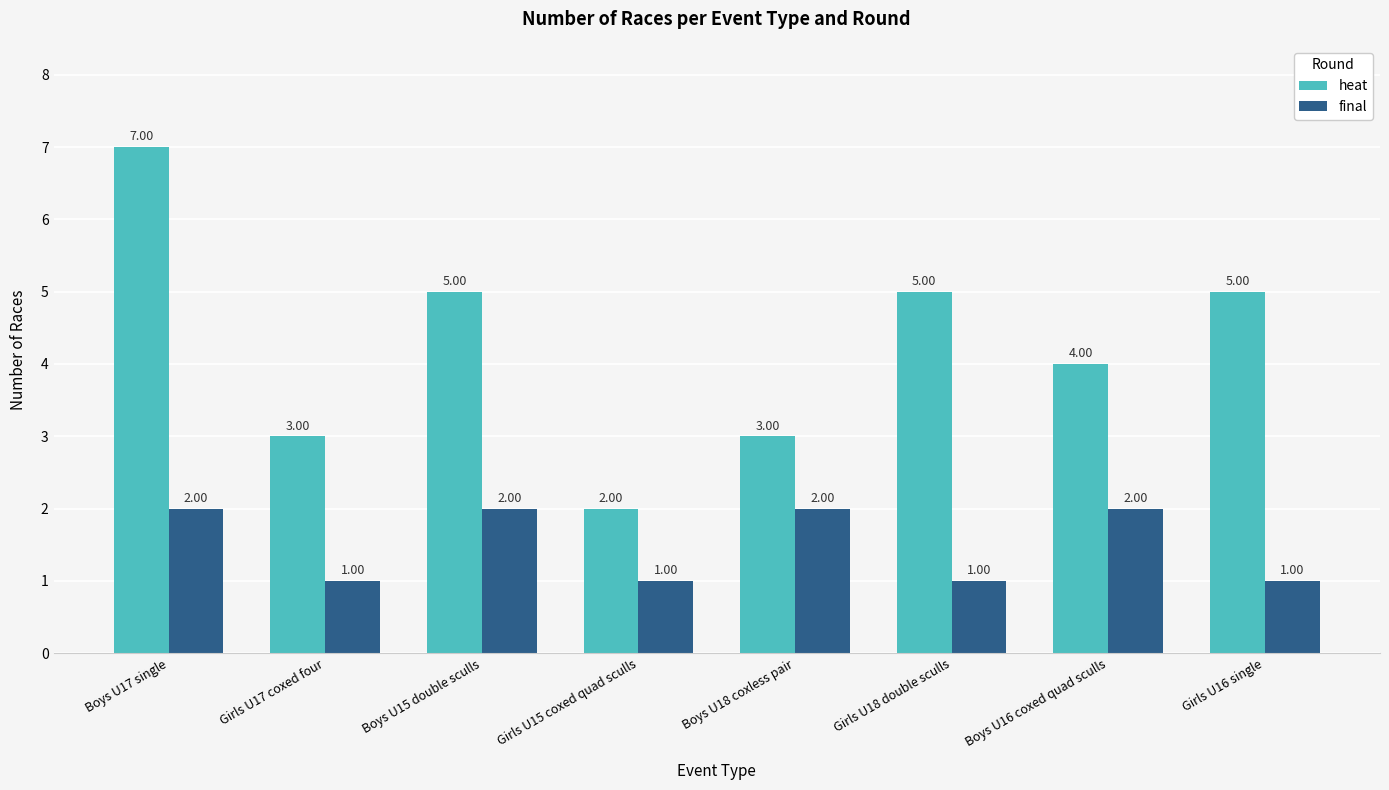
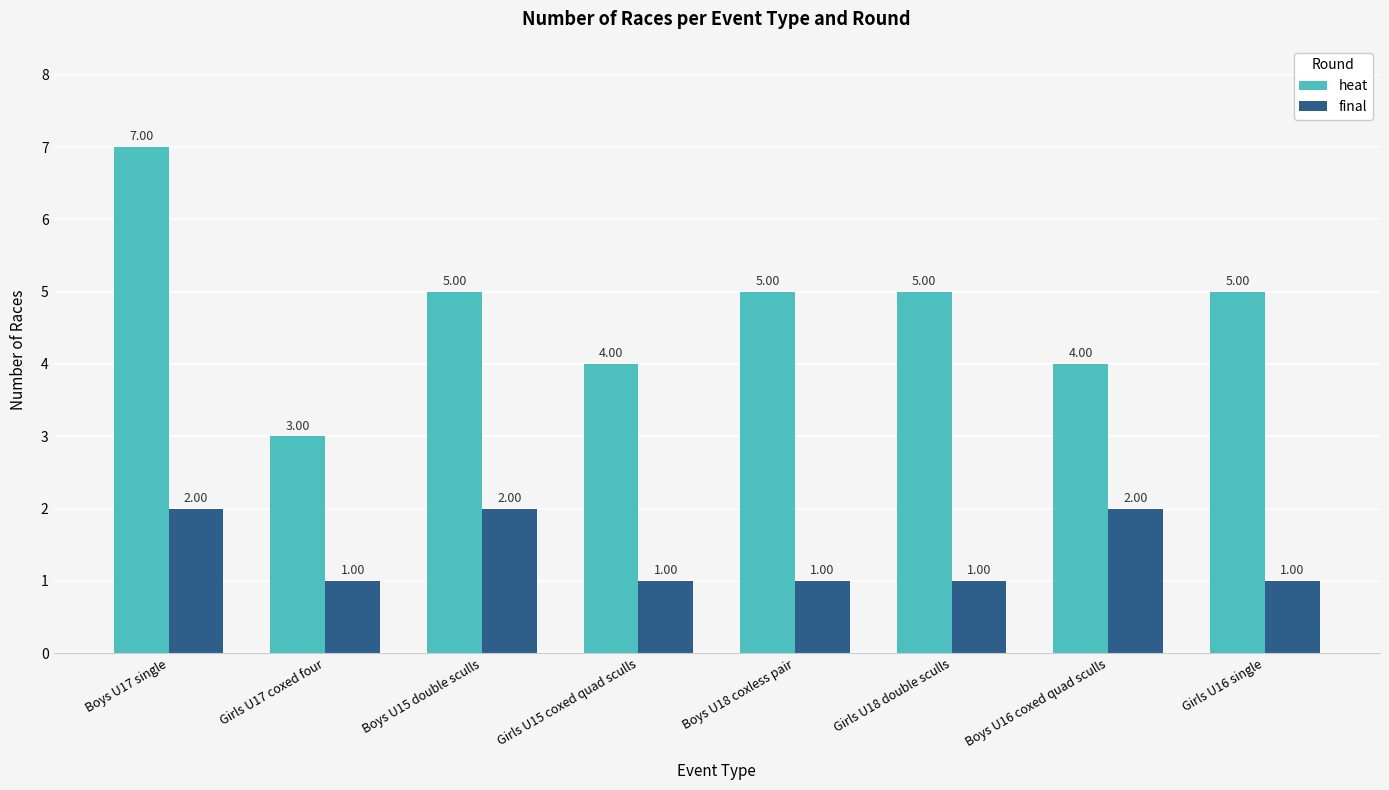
heat, Girls U15 coxed quad sculls: 2.00 -> 4.00
heat, Boys U18 coxless pair: 3.00 -> 5.00
final, Boys U18 coxless pair: 2.00 -> 1.00
